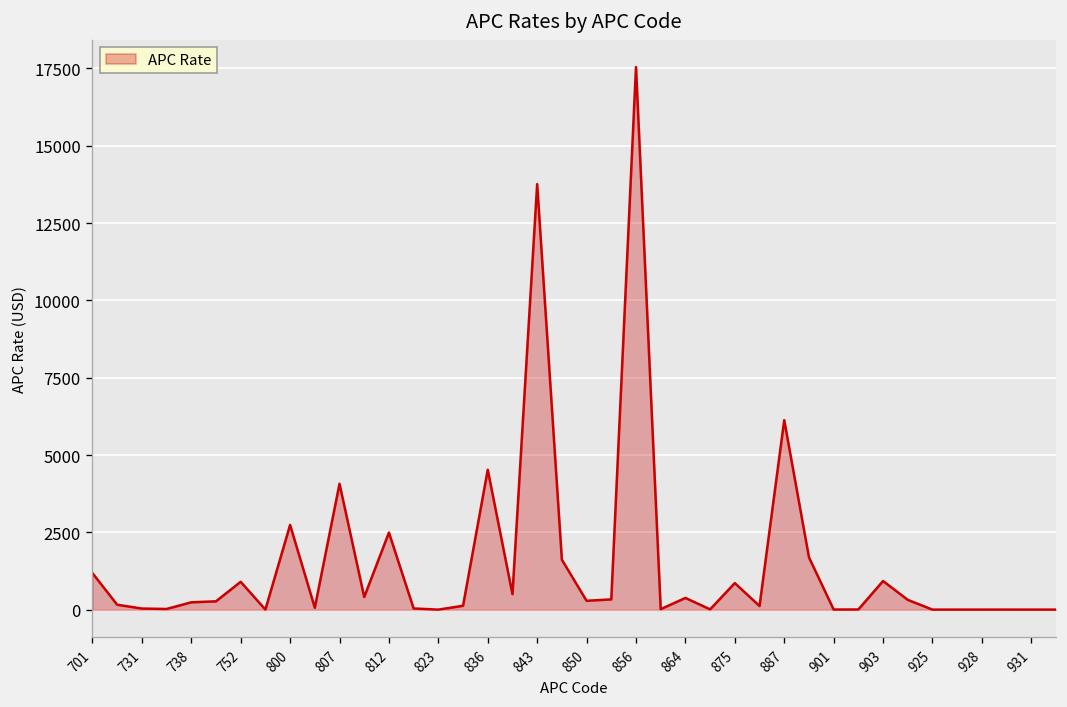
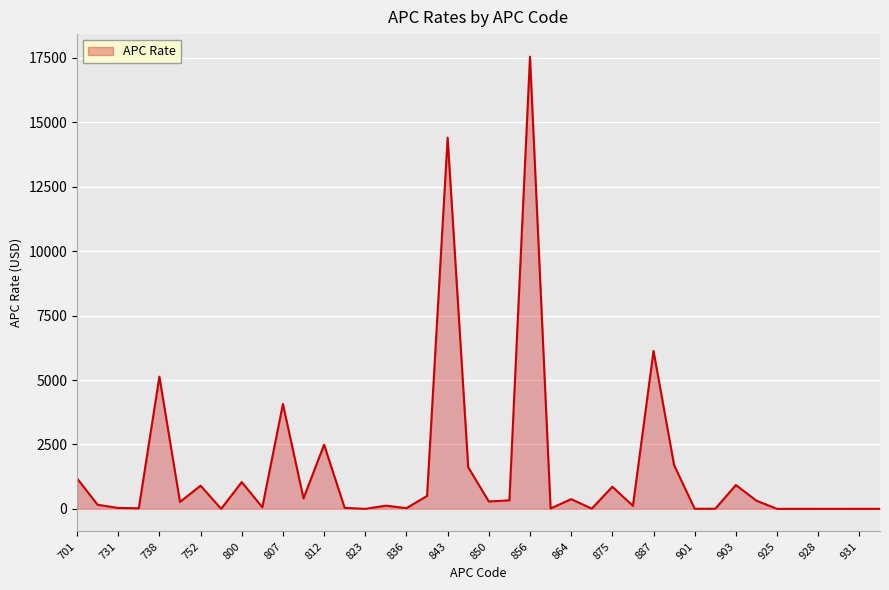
738: 200 -> 5100
800: 2700 -> 1000
836: 4500 -> 0
843: 13800 -> 14400
